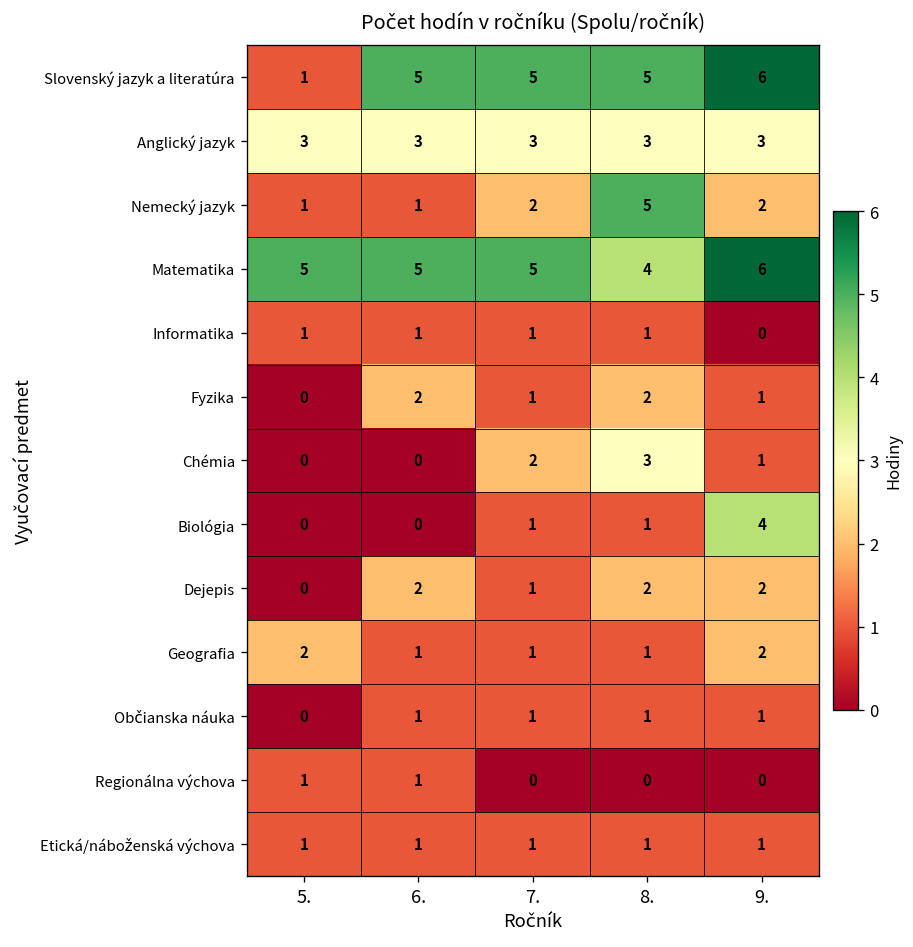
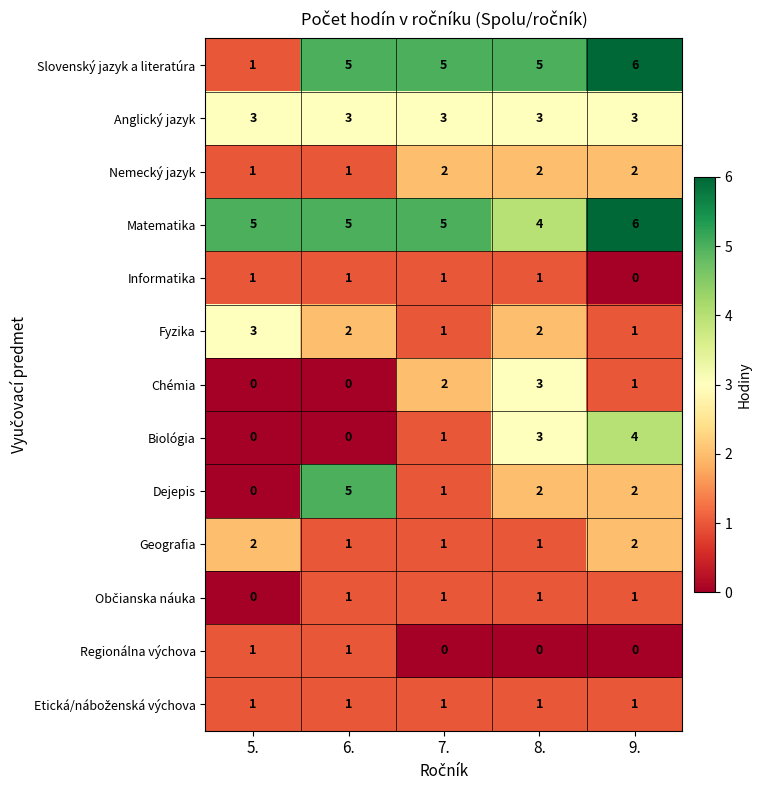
Nemecký jazyk, 8.: 5 -> 2
Fyzika, 5.: 0 -> 3
Biológia, 8.: 1 -> 3
Dejepis, 6.: 2 -> 5
